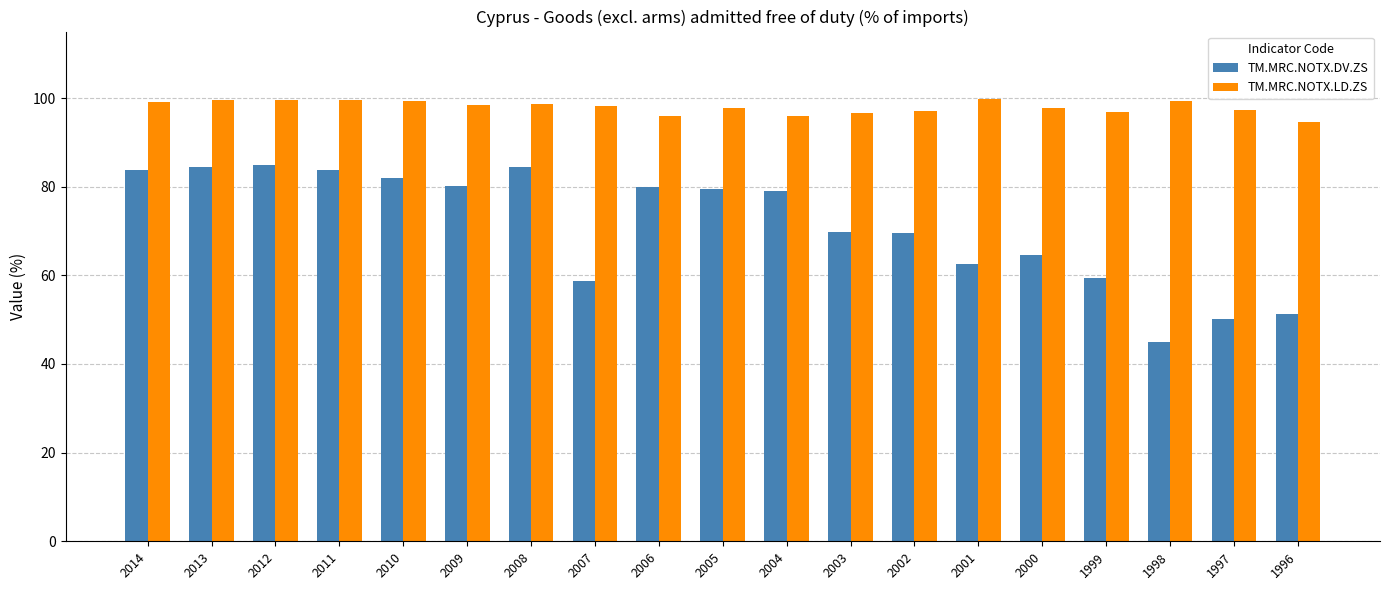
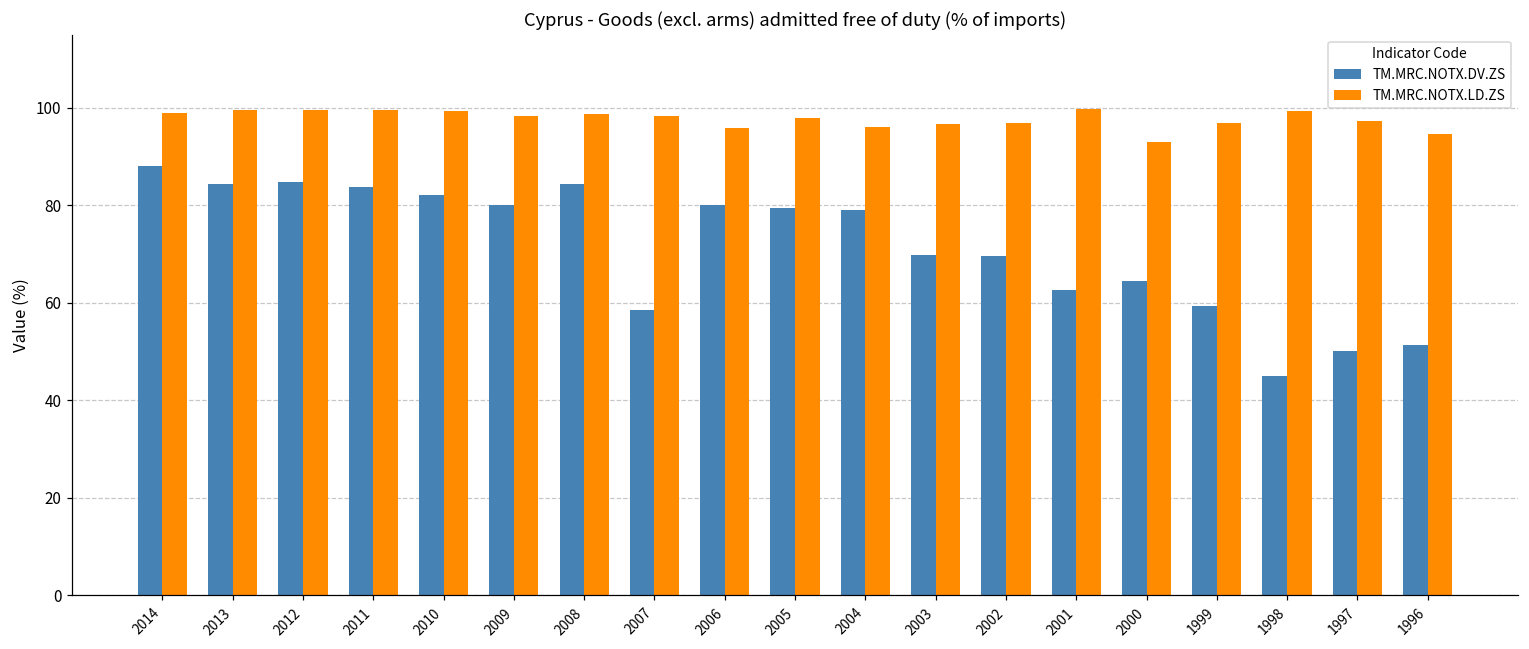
TM.MRC.NOTX.DV.ZS, 2014: 84 -> 88
TM.MRC.NOTX.LD.ZS, 2000: 98 -> 93
